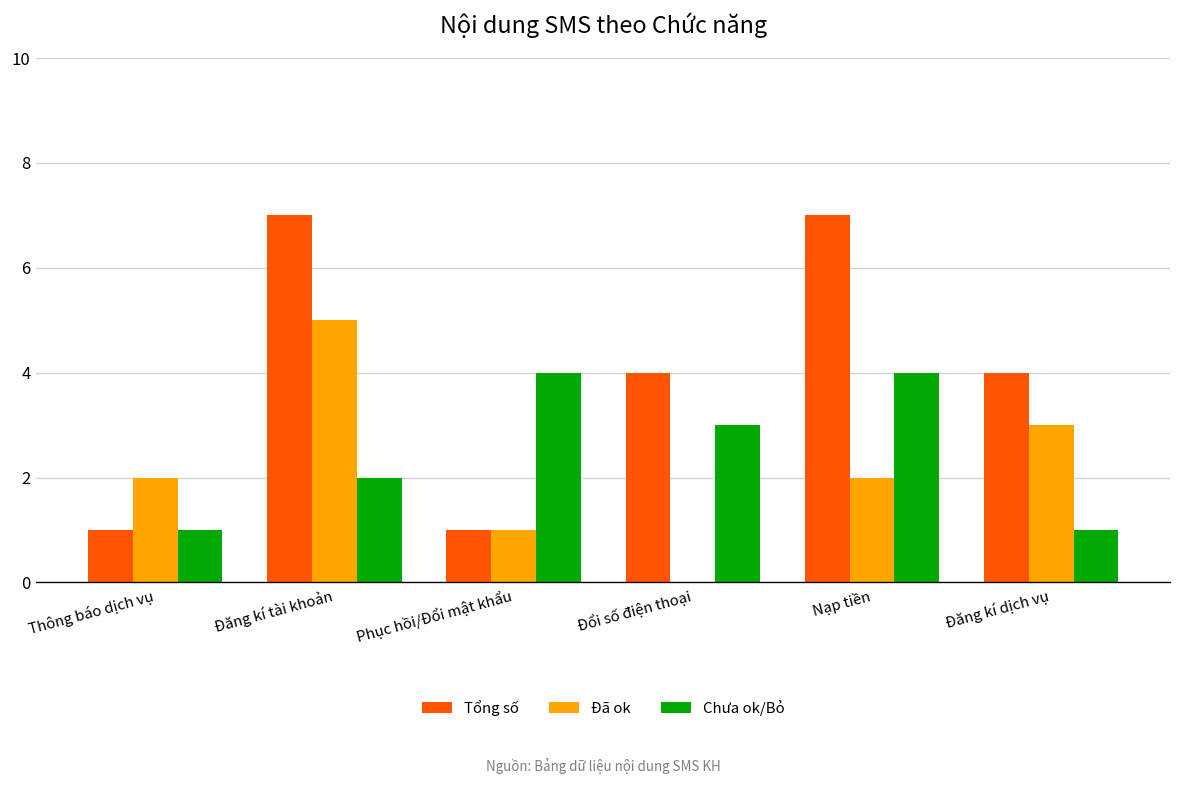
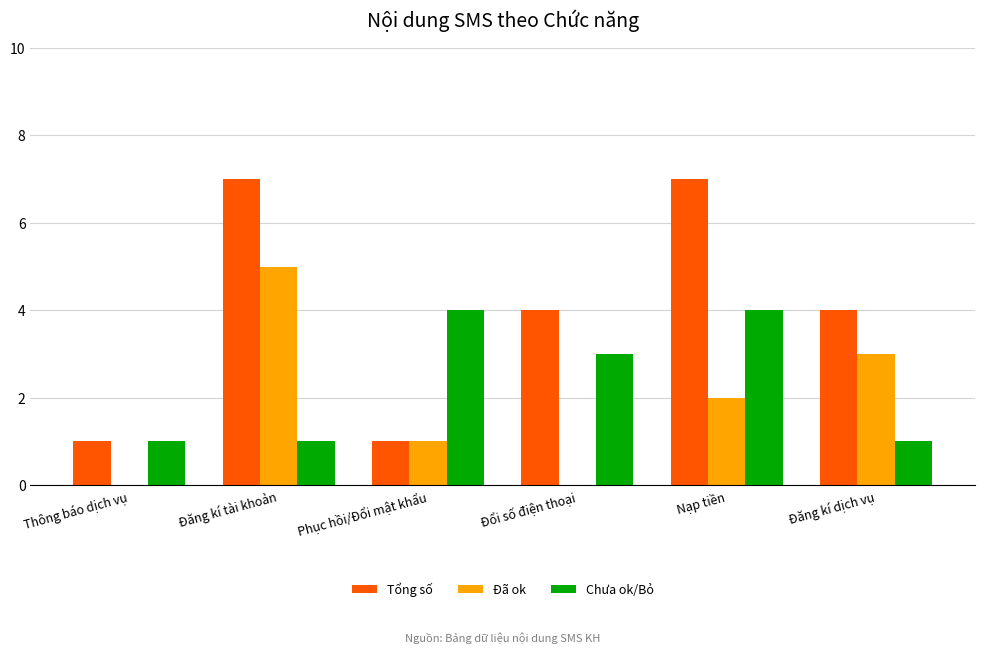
Đã ok, Thông báo dịch vụ: 2 -> 0
Chưa ok/Bỏ, Đăng kí tài khoản: 2 -> 1
